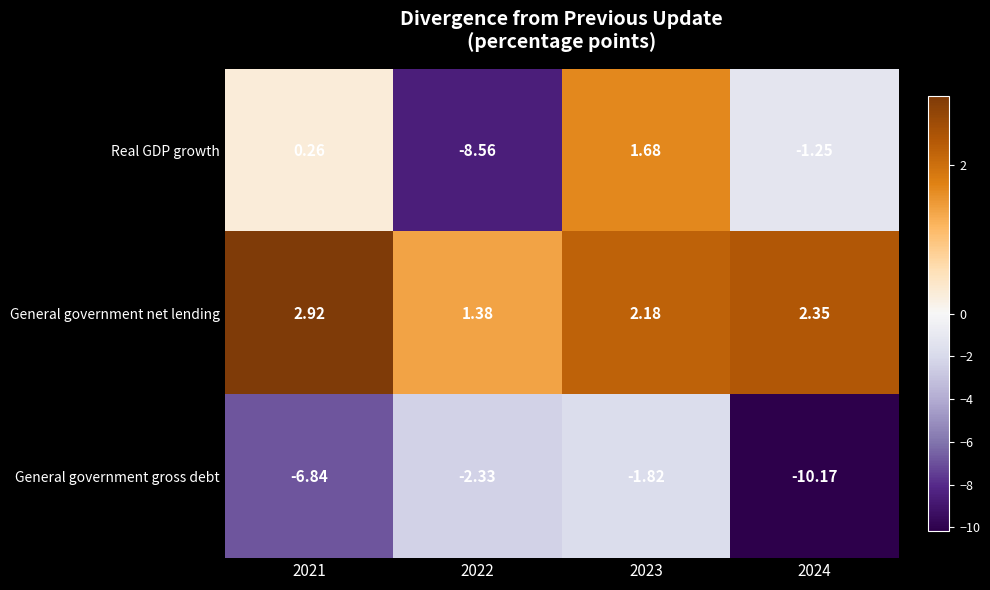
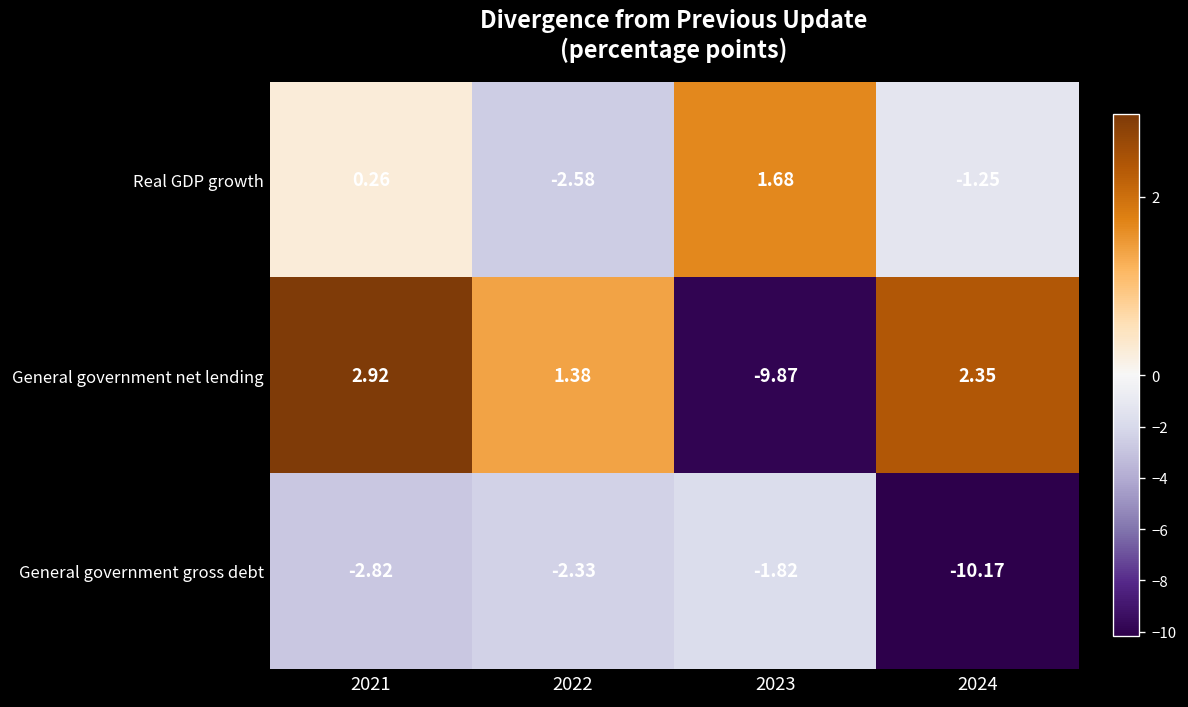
Real GDP growth, 2022: -8.56 -> -2.58
General government net lending, 2023: 2.18 -> -9.87
General government gross debt, 2021: -6.84 -> -2.82
